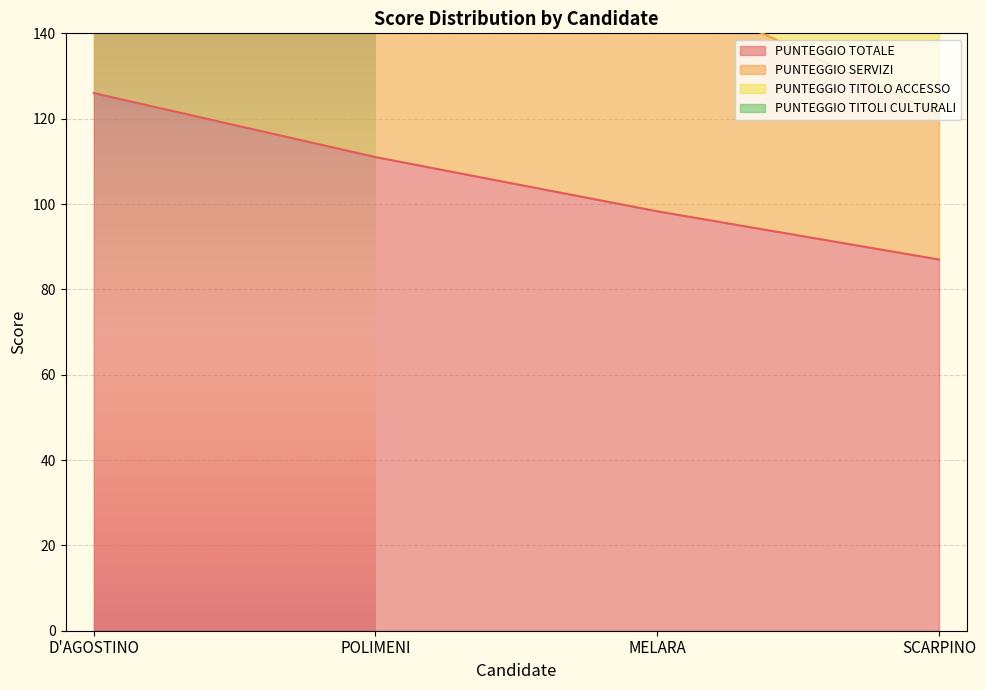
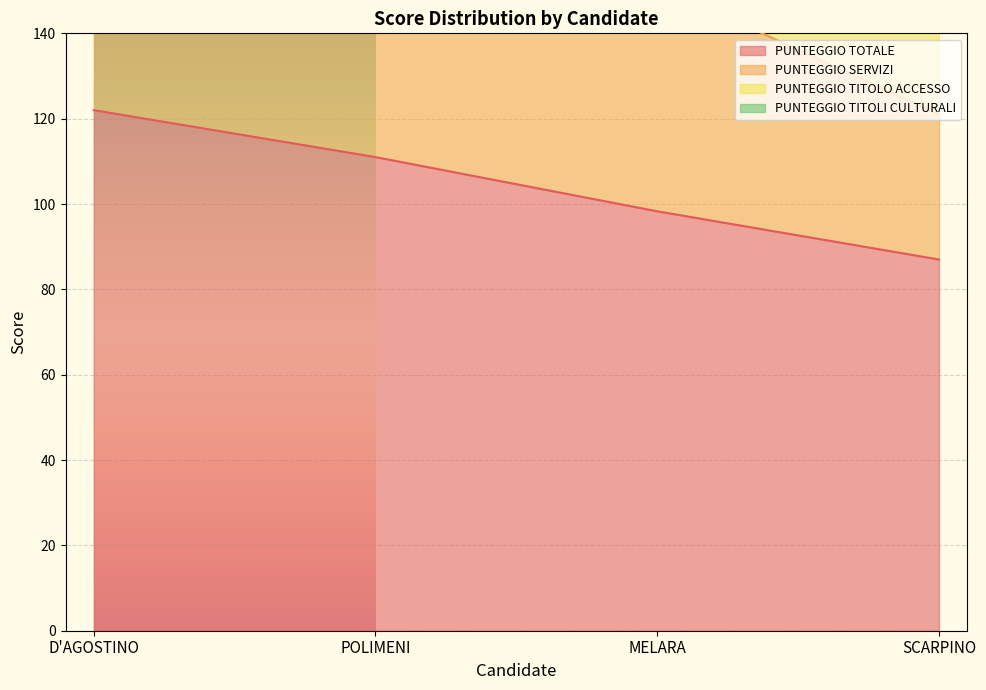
PUNTEGGIO TOTALE, D'AGOSTINO: 126 -> 122
